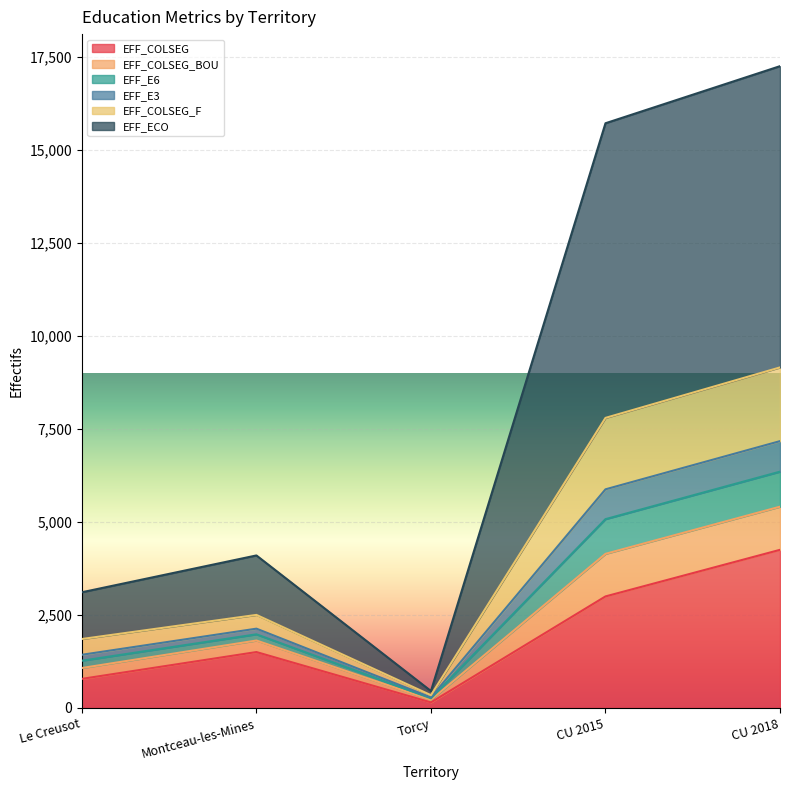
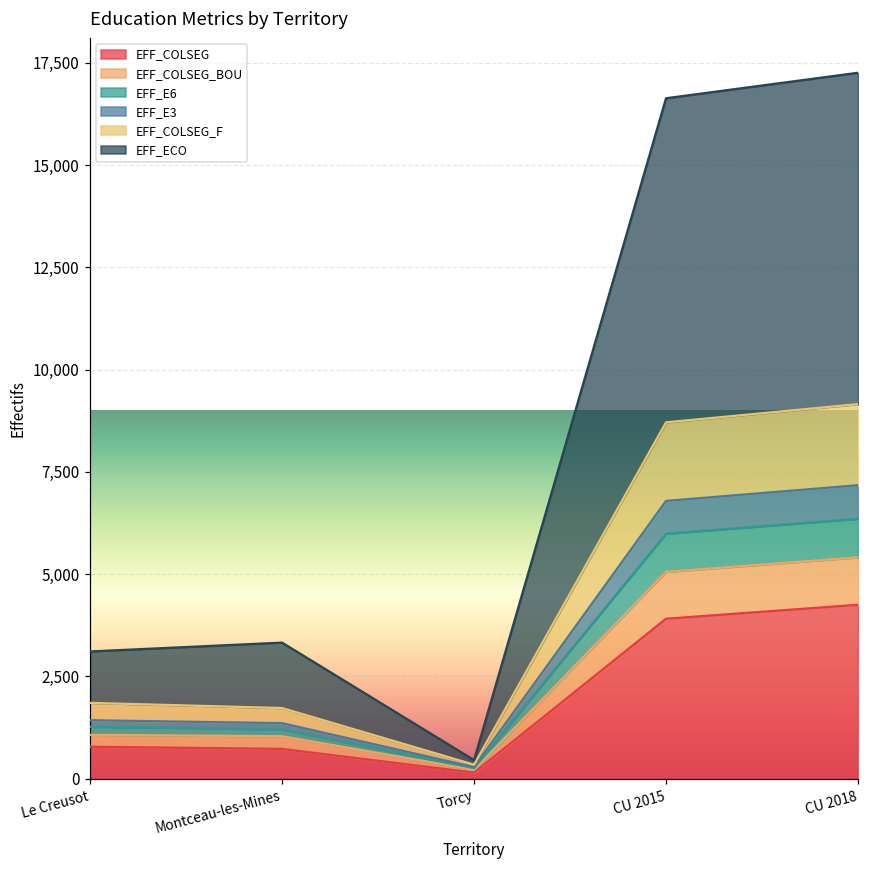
EFF_COLSEG, Montceau-les-Mines: 1,500 -> 700
EFF_COLSEG, CU 2015: 3,000 -> 3,900
